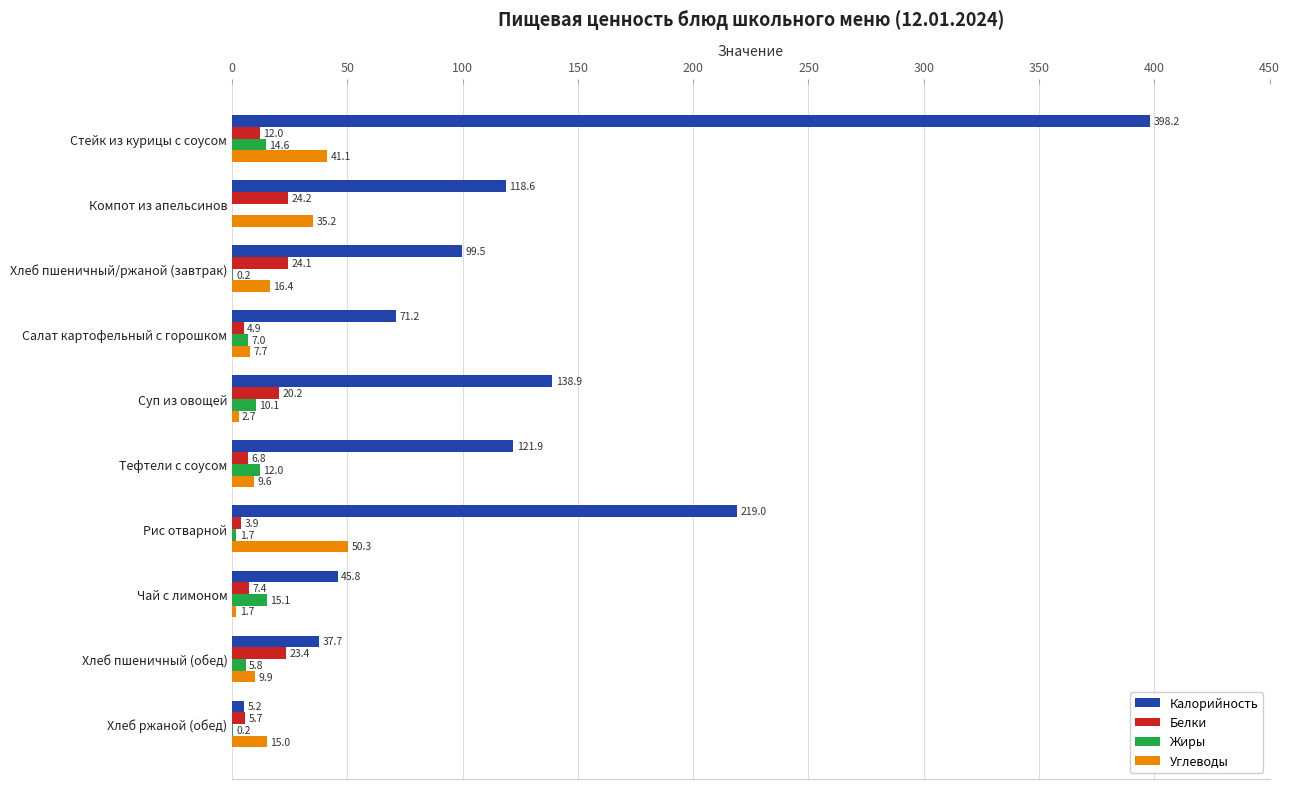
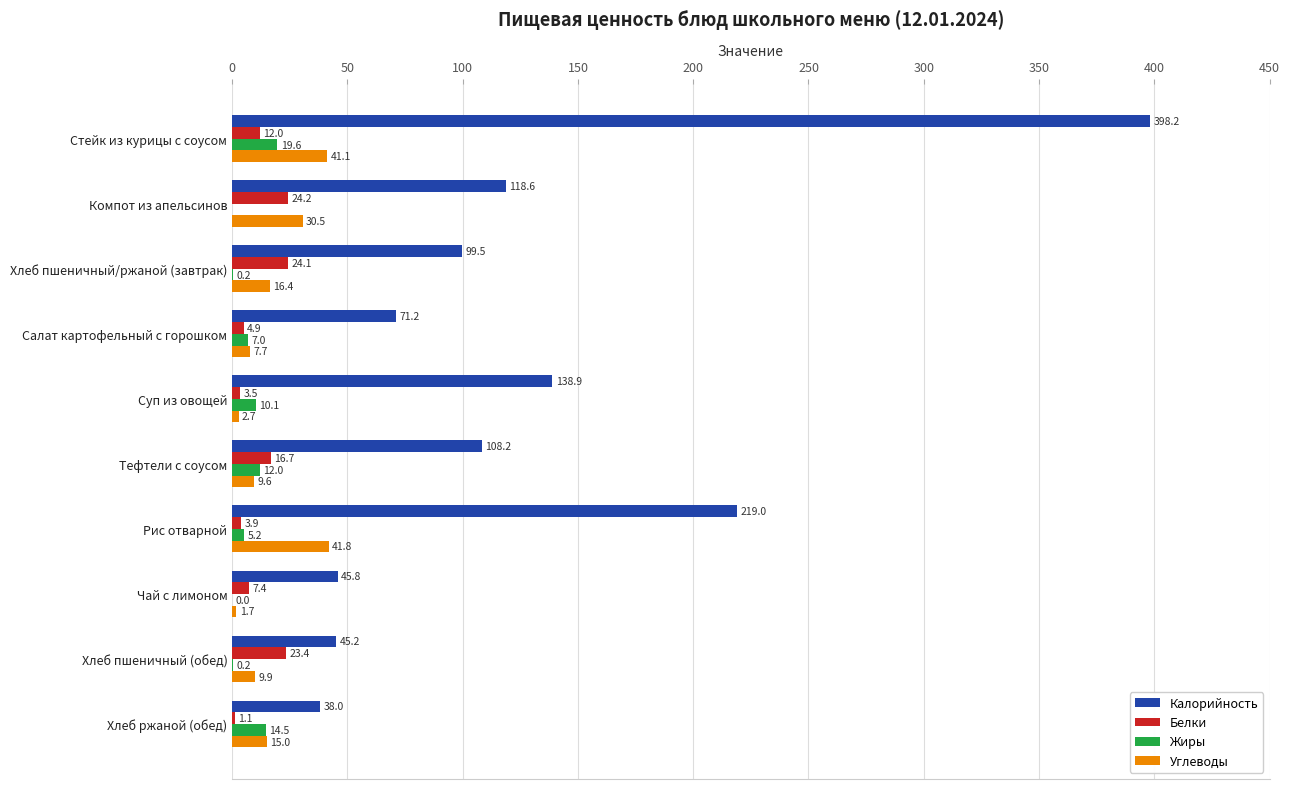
Жиры, Стейк из курицы с соусом: 14.6 -> 19.6
Углеводы, Компот из апельсинов: 35.2 -> 30.5
Белки, Суп из овощей: 20.2 -> 3.5
Калорийность, Тефтели с соусом: 121.9 -> 108.2
Белки, Тефтели с соусом: 6.8 -> 16.7
Жиры, Рис отварной: 1.7 -> 5.2
Углеводы, Рис отварной: 50.3 -> 41.8
Жиры, Чай с лимоном: 15.1 -> 0.0
Калорийность, Хлеб пшеничный (обед): 37.7 -> 45.2
Жиры, Хлеб пшеничный (обед): 5.8 -> 0.2
Калорийность, Хлеб ржаной (обед): 5.2 -> 38.0
Белки, Хлеб ржаной (обед): 5.7 -> 1.1
Жиры, Хлеб ржаной (обед): 0.2 -> 14.5
